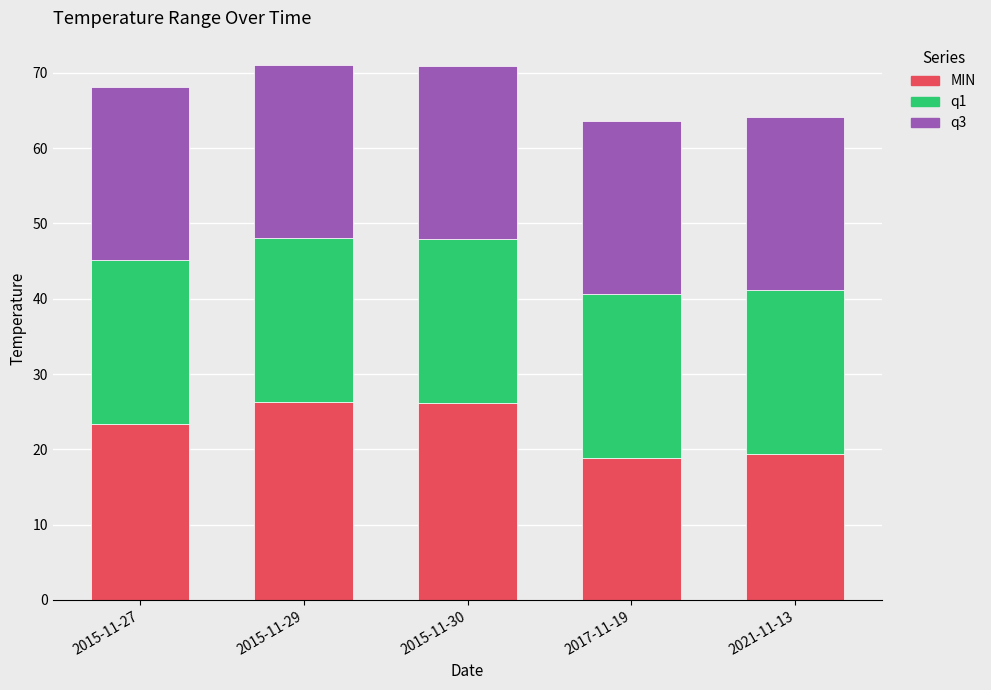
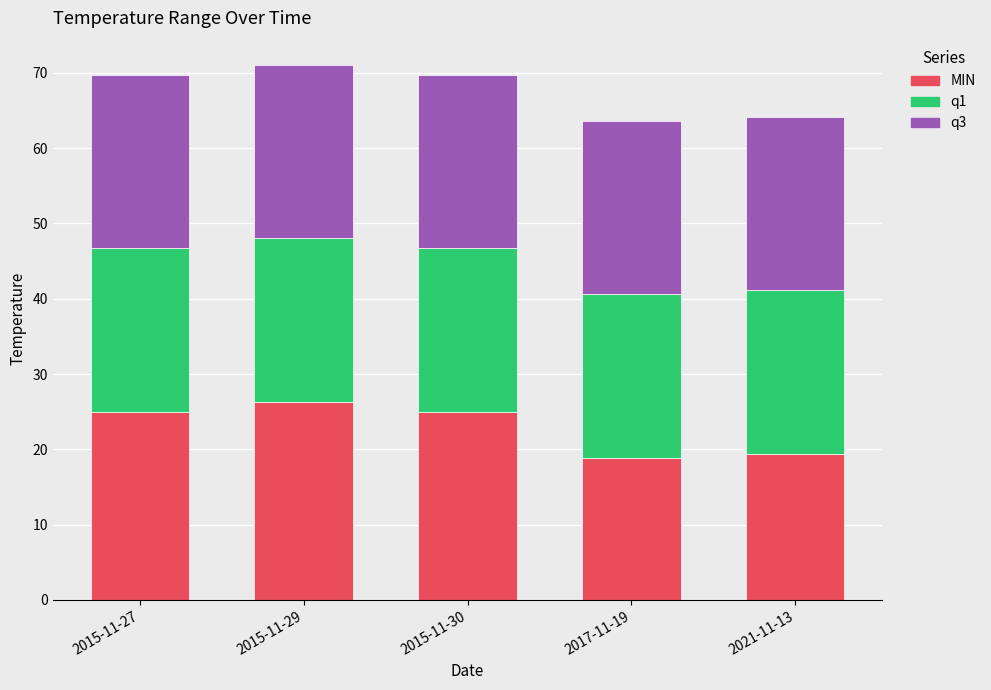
MIN, 2015-11-27: 23 -> 25
MIN, 2015-11-30: 26 -> 25
